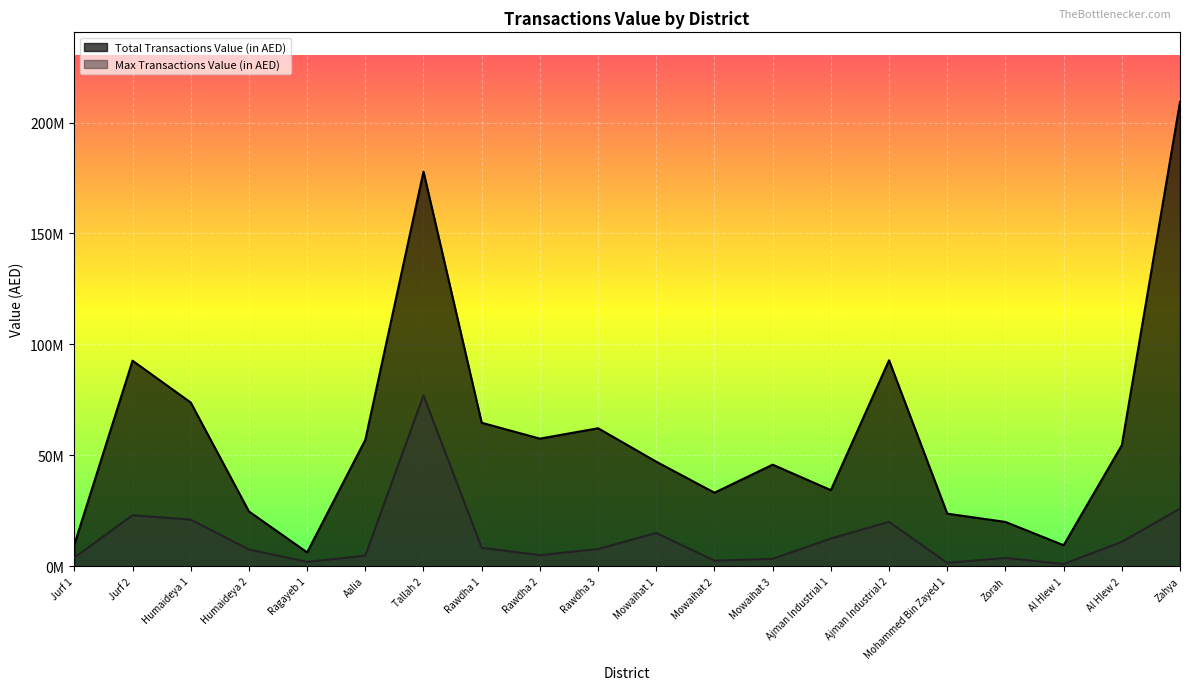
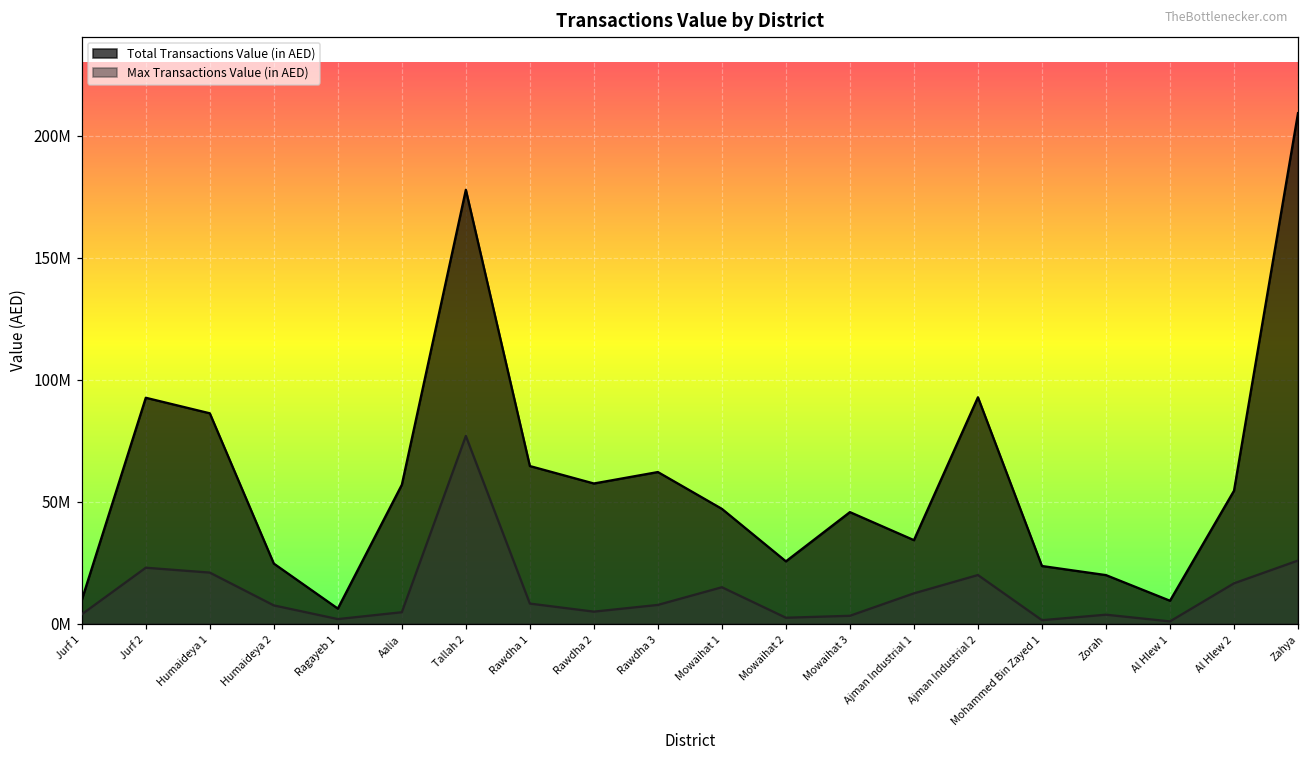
Total Transactions Value (in AED), Humaideya 1: 74000000 -> 86000000
Total Transactions Value (in AED), Mowaihat 2: 33000000 -> 26000000
Max Transactions Value (in AED), Al Hlew 2: 11000000 -> 17000000
